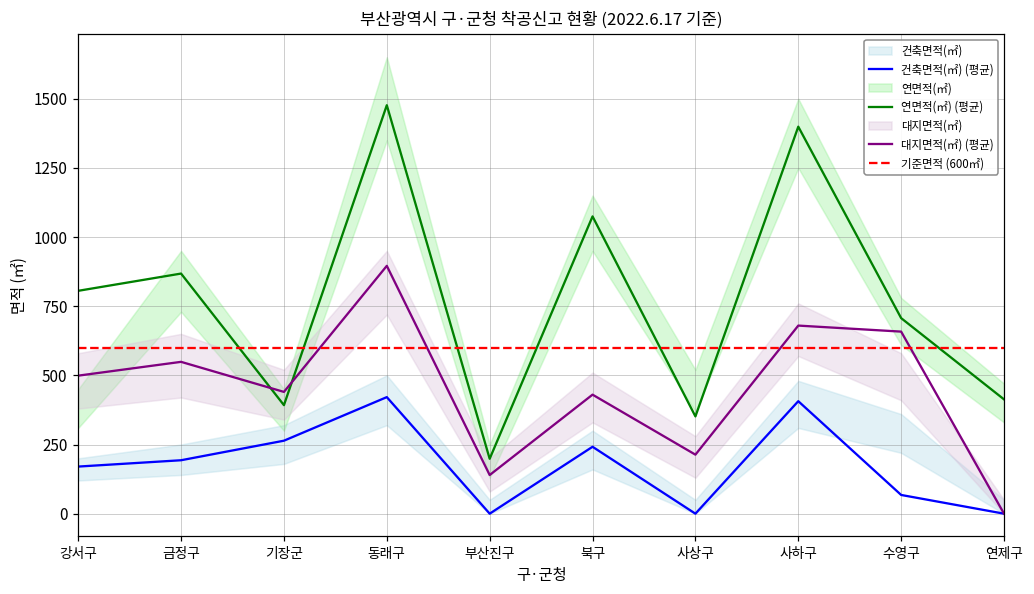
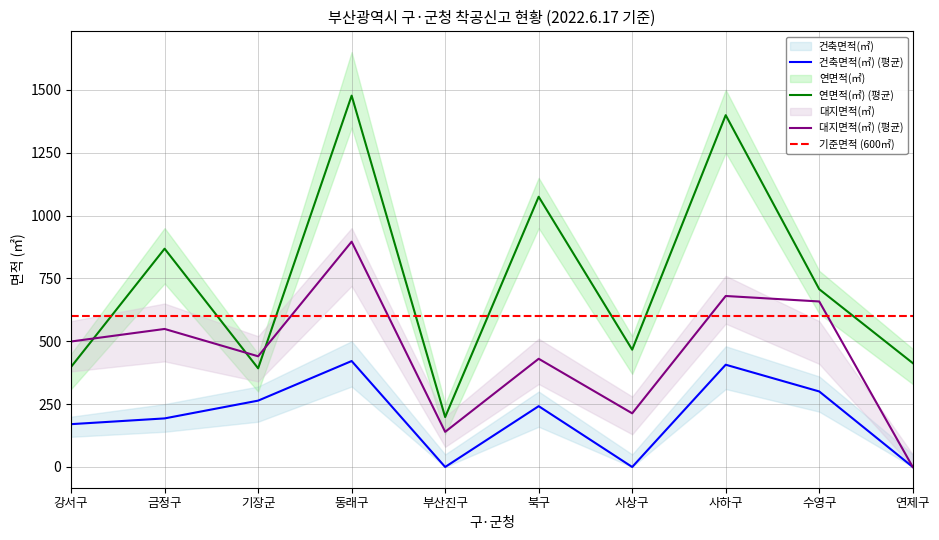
연면적(㎡) (평균), 강서구: 810 -> 400
연면적(㎡) (평균), 사상구: 350 -> 470
건축면적(㎡) (평균), 수영구: 70 -> 300
